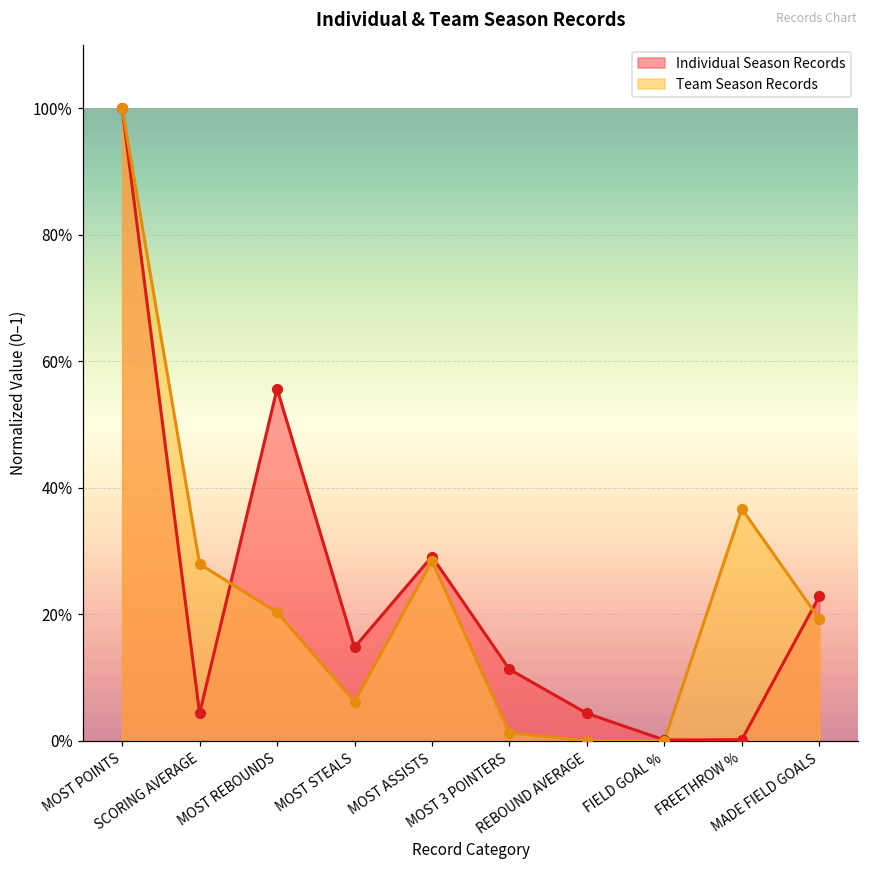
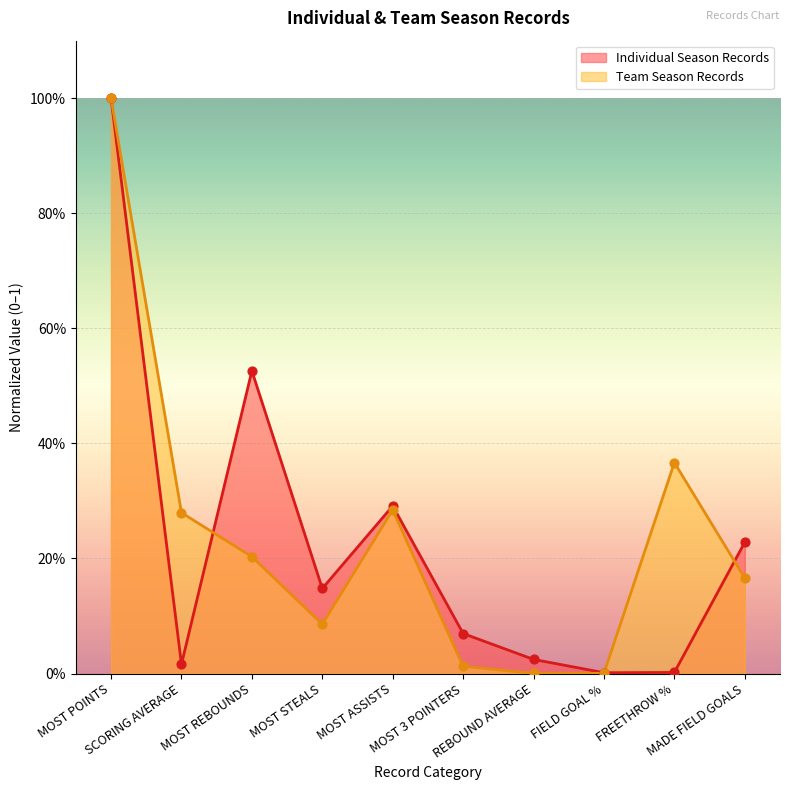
Individual Season Records, SCORING AVERAGE: 4% -> 2%
Individual Season Records, MOST REBOUNDS: 56% -> 53%
Team Season Records, MOST STEALS: 6% -> 9%
Individual Season Records, MOST 3 POINTERS: 11% -> 7%
Individual Season Records, REBOUND AVERAGE: 4% -> 2%
Team Season Records, MADE FIELD GOALS: 19% -> 17%
